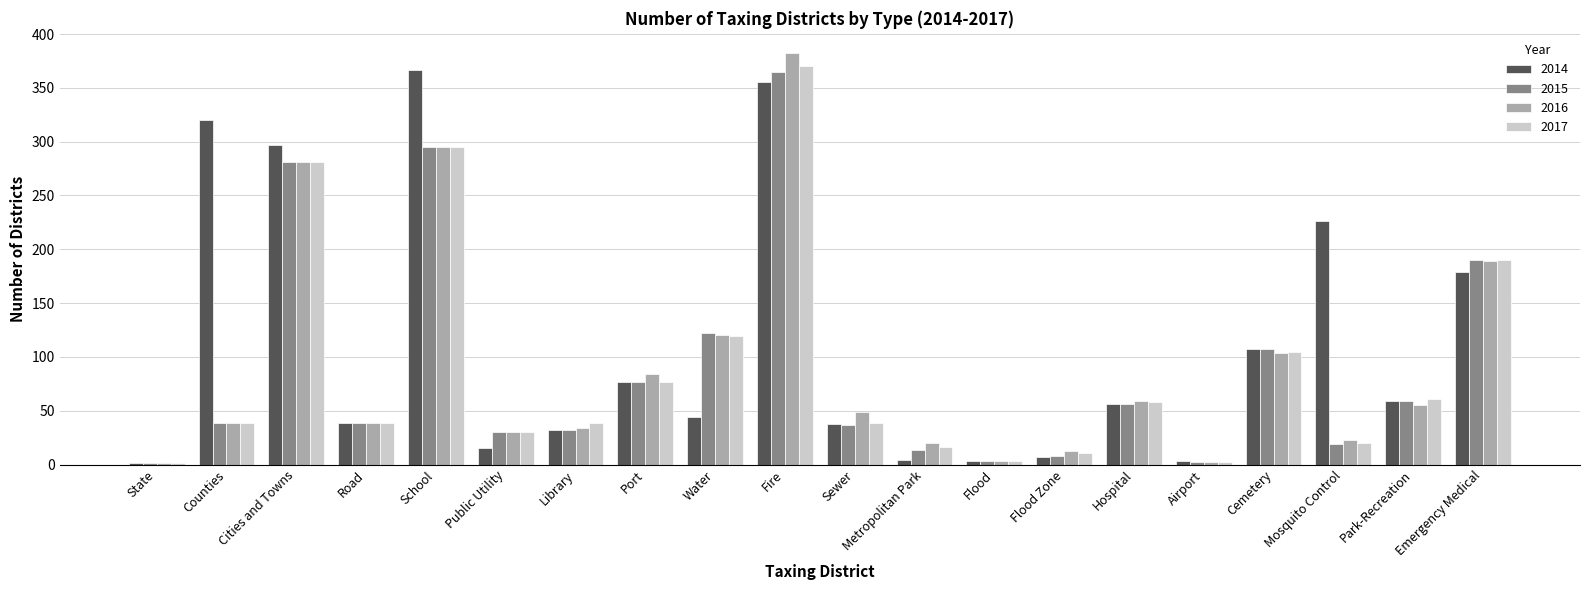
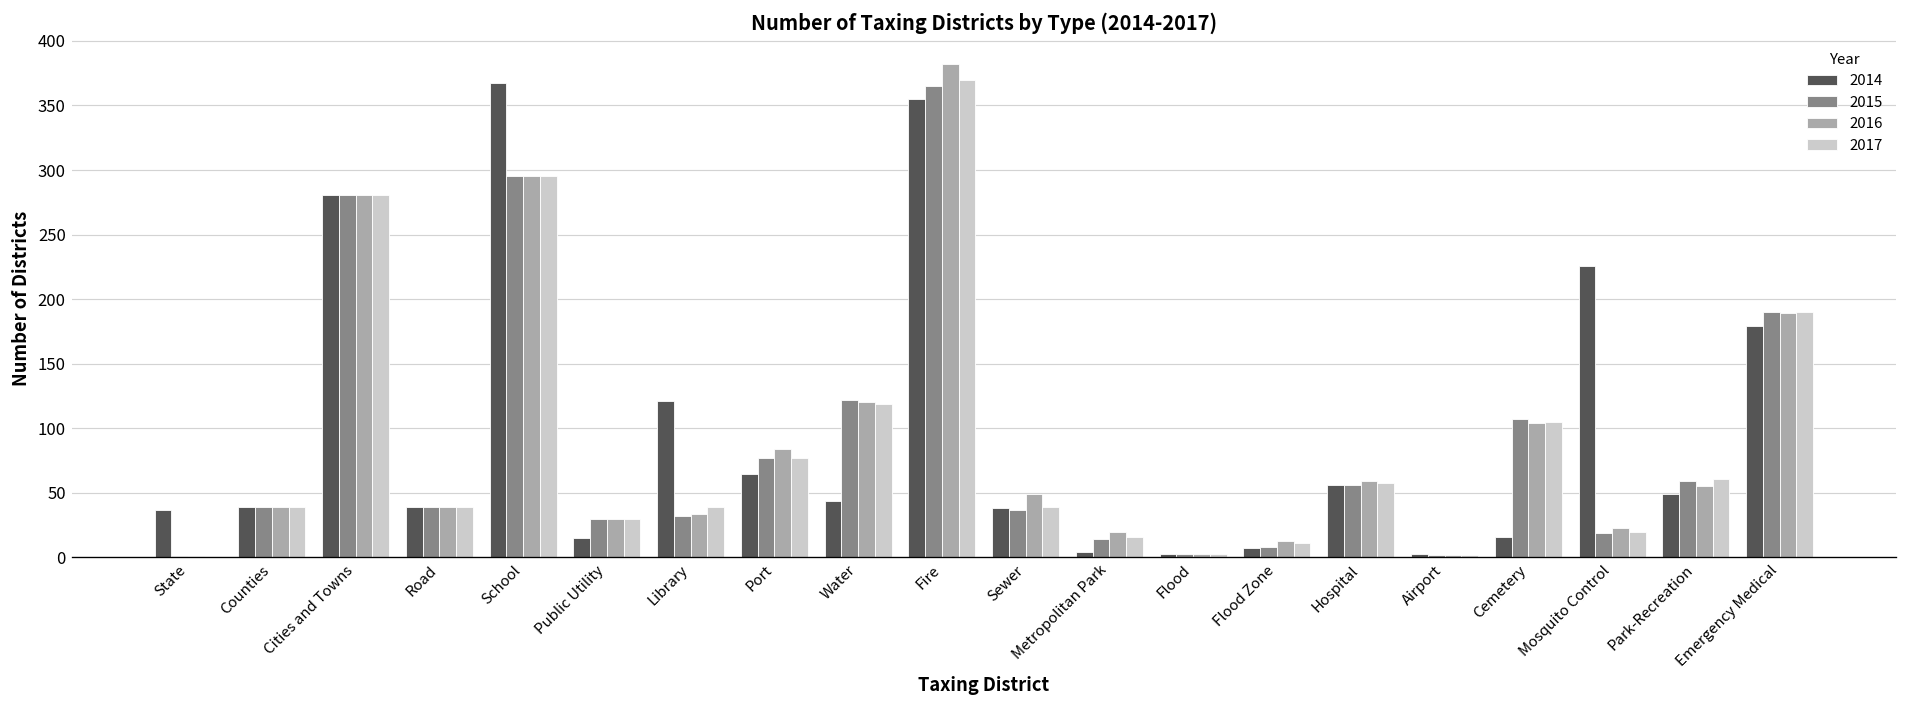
2014, State: 1 -> 37
2014, Counties: 320 -> 39
2014, Cities and Towns: 297 -> 281
2014, Library: 32 -> 121
2014, Port: 77 -> 65
2014, Cemetery: 107 -> 16
2014, Park-Recreation: 59 -> 49
